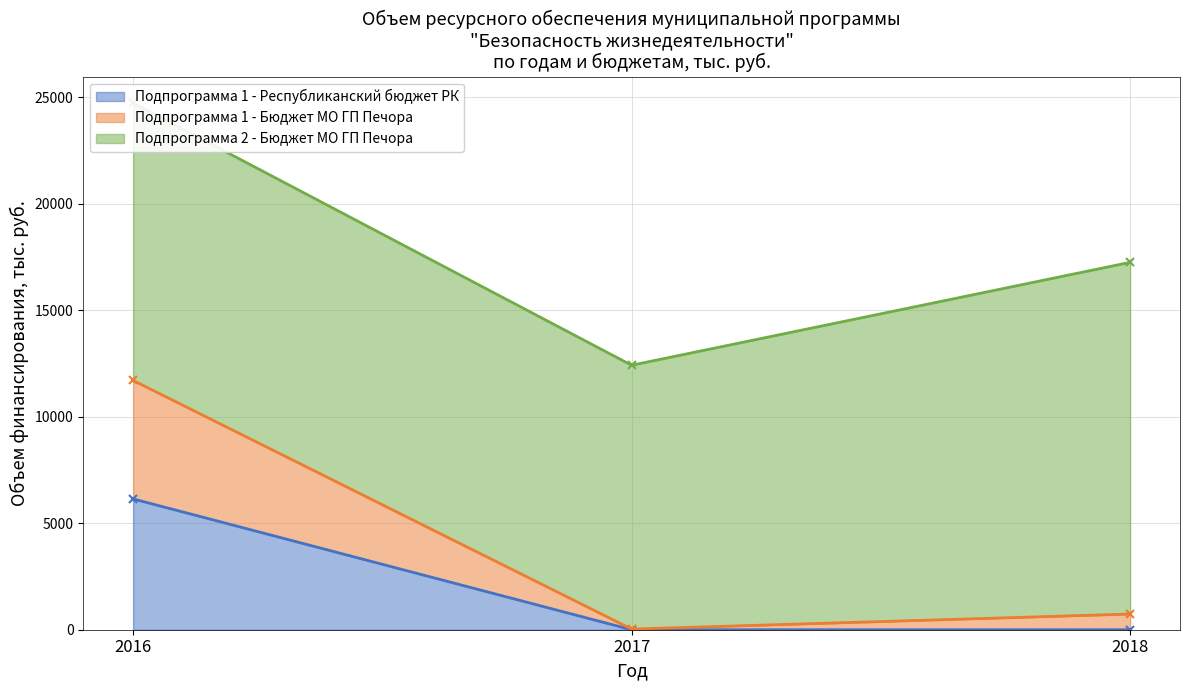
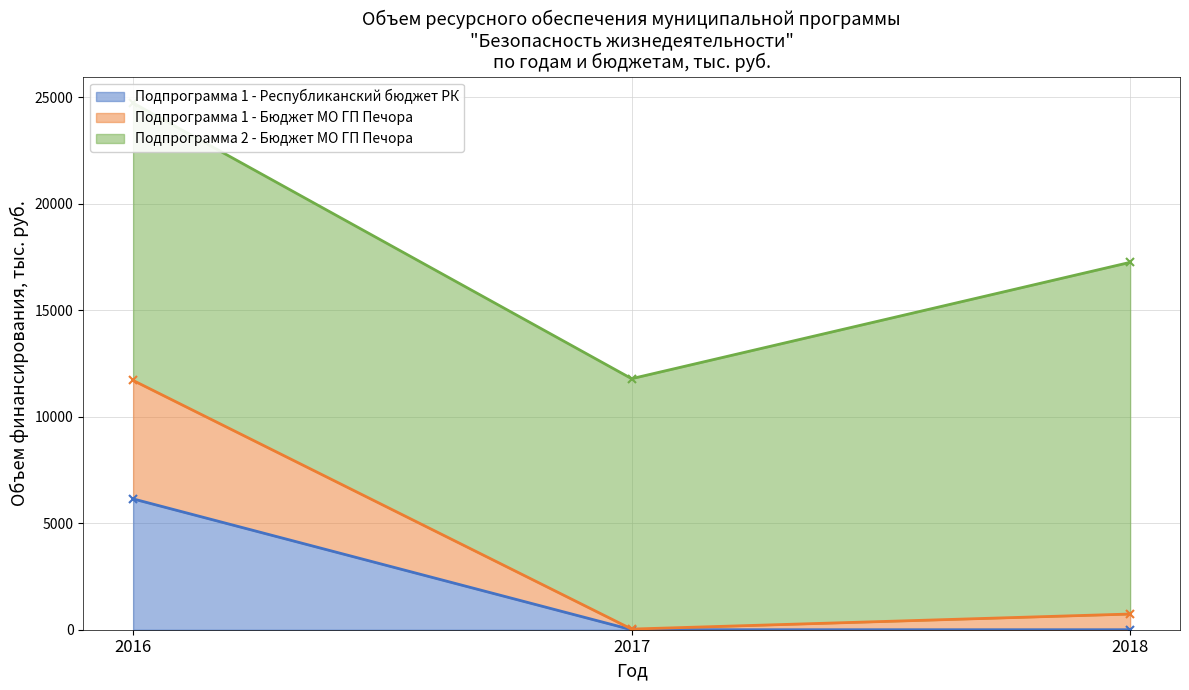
Подпрограмма 2 - Бюджет МО ГП Печора, 2017: 12400 -> 11800
